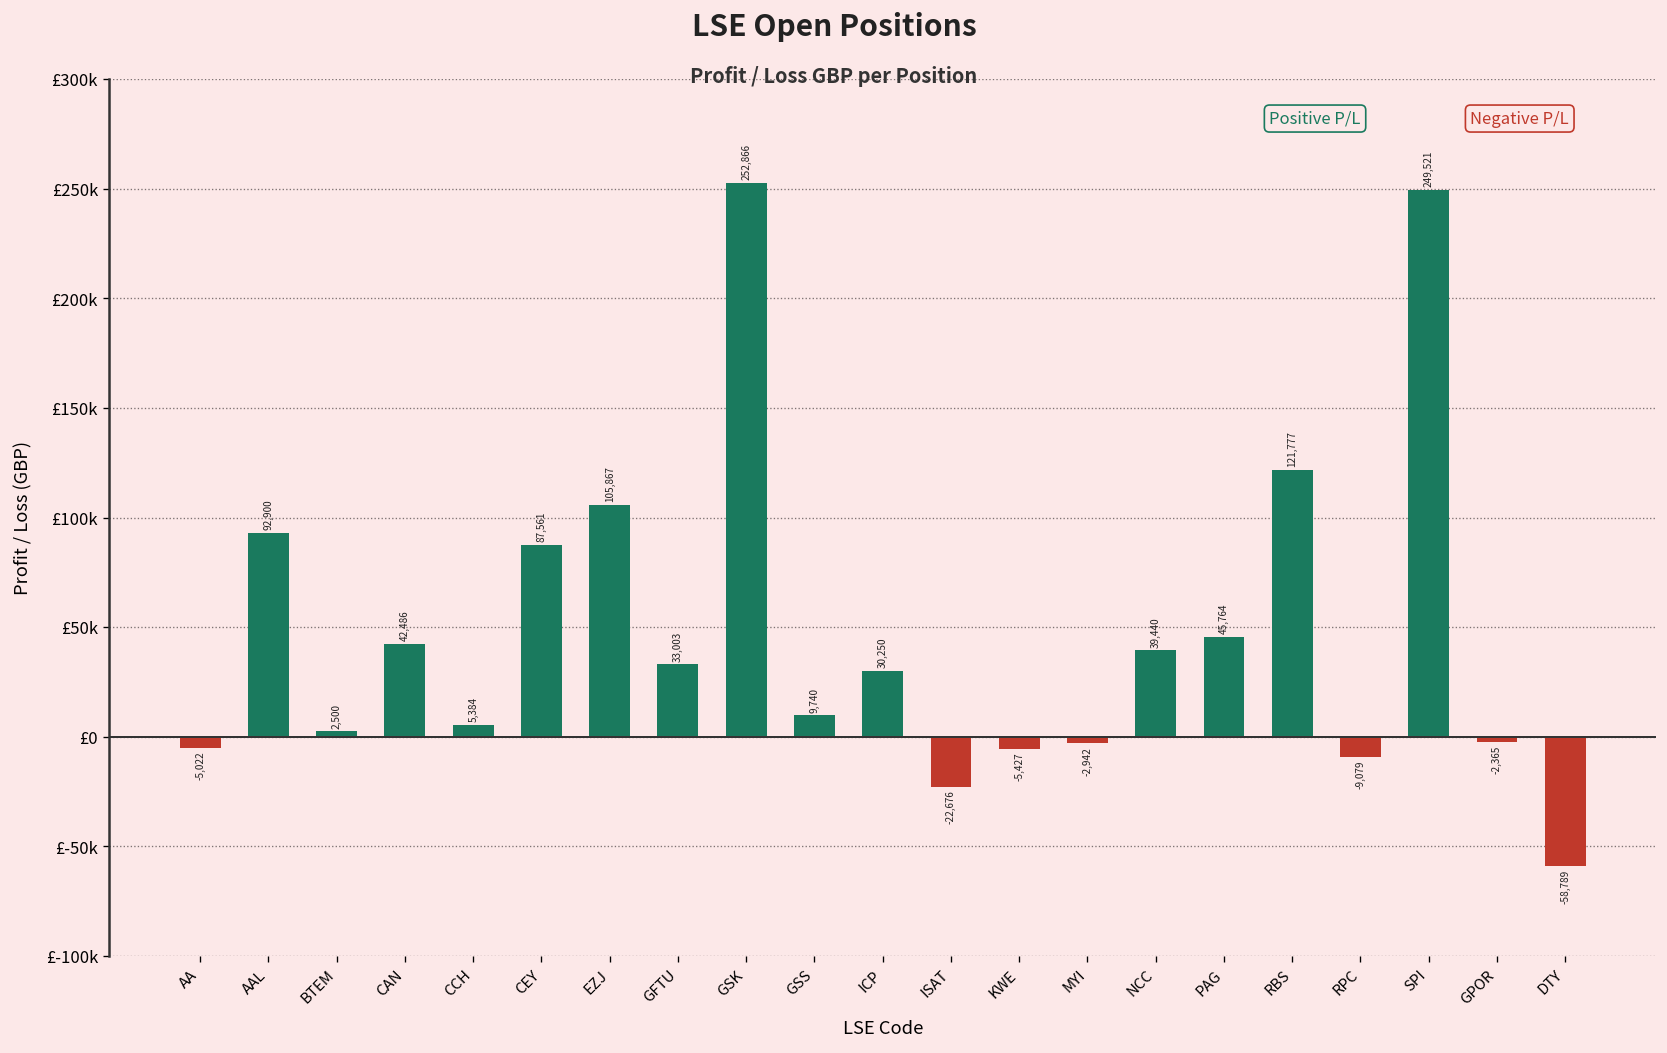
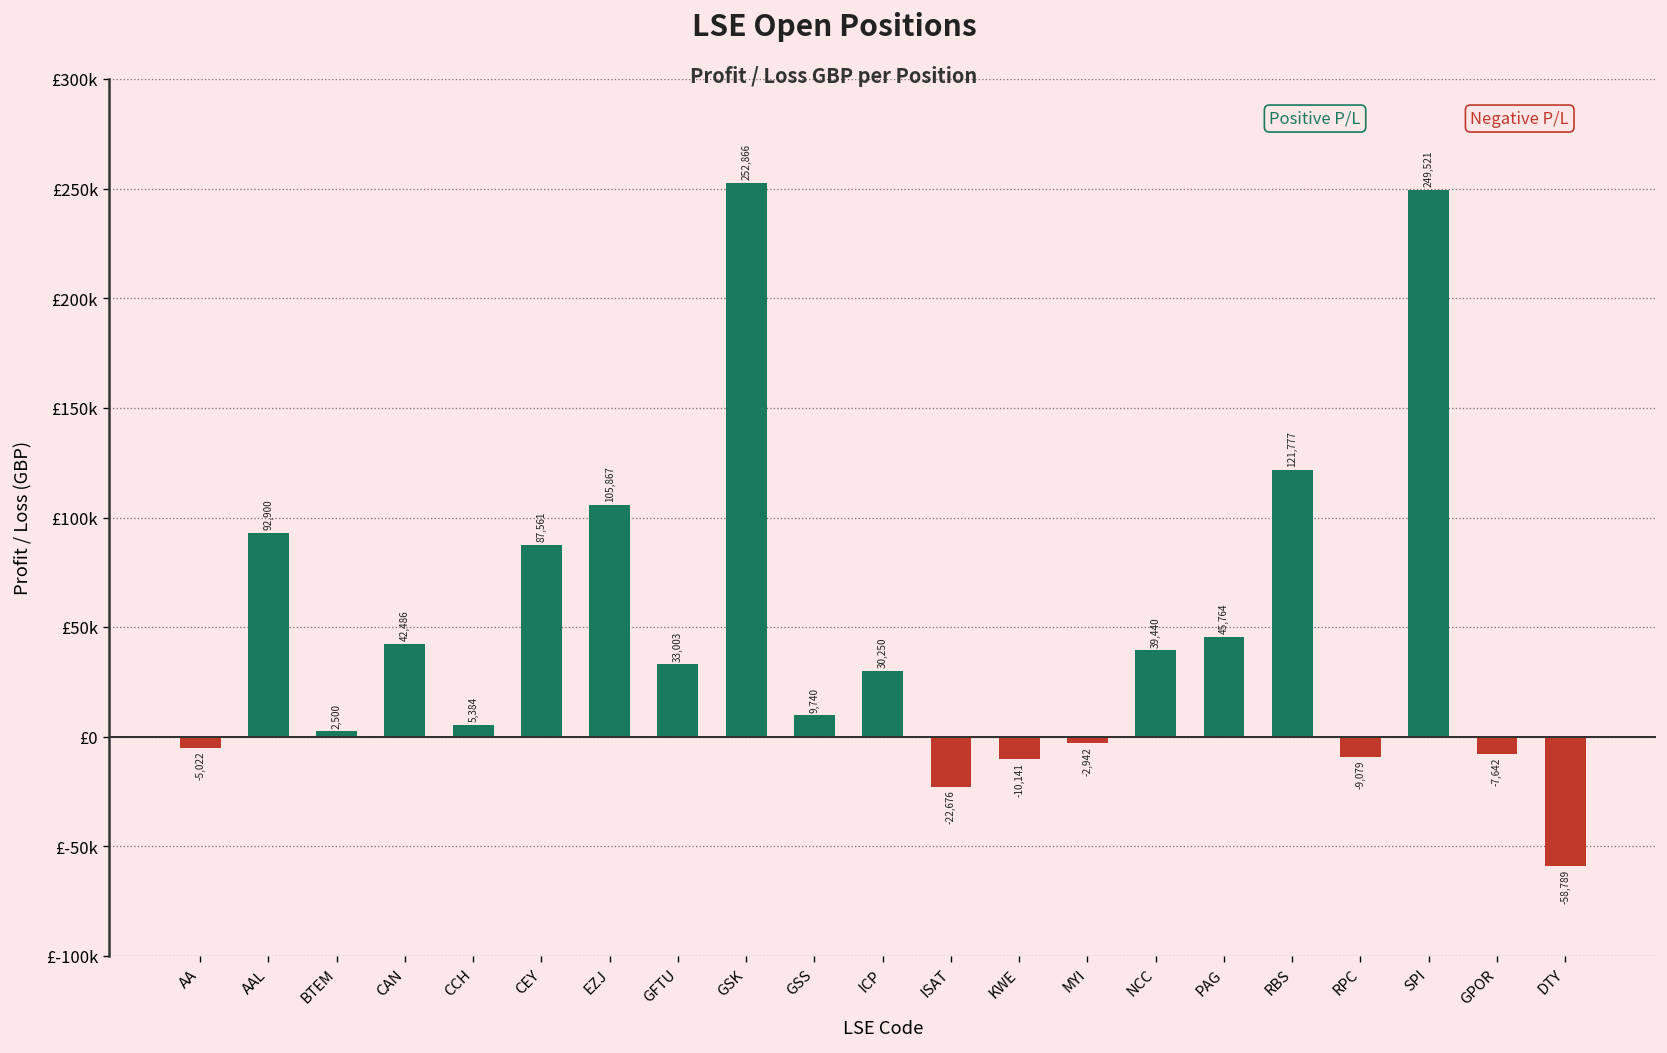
KWE: -5,427 -> -10,141
GPOR: -2,365 -> -7,642
